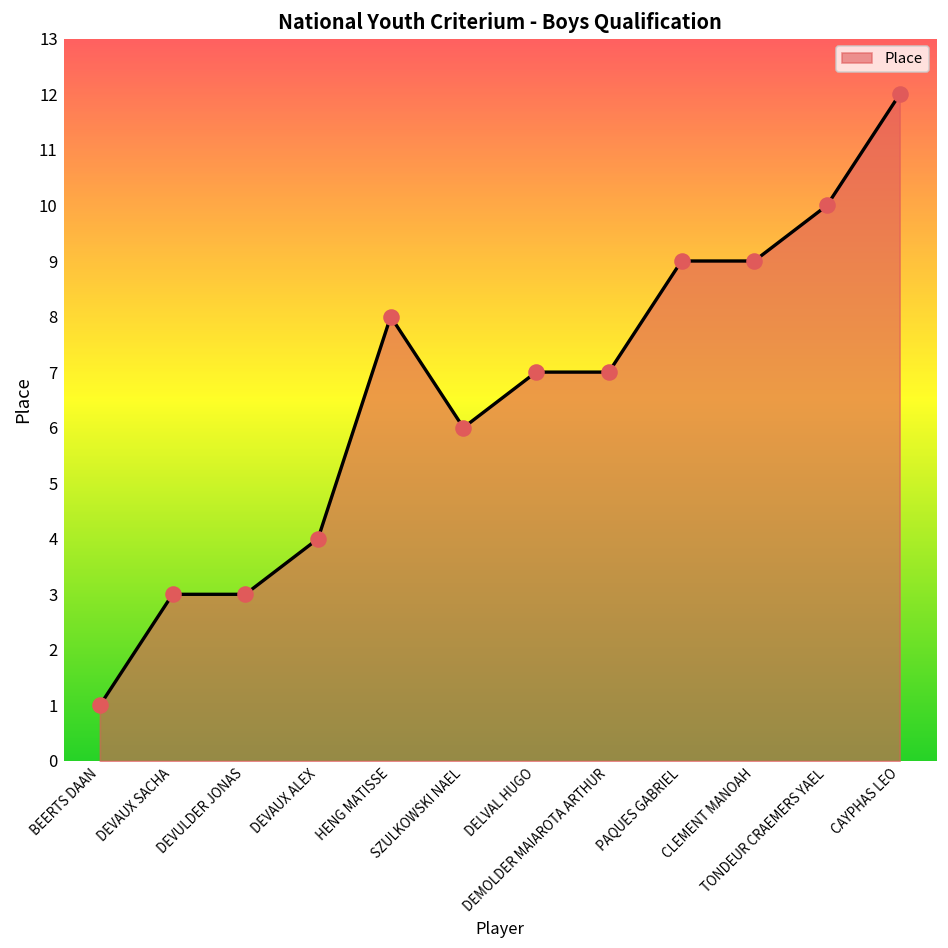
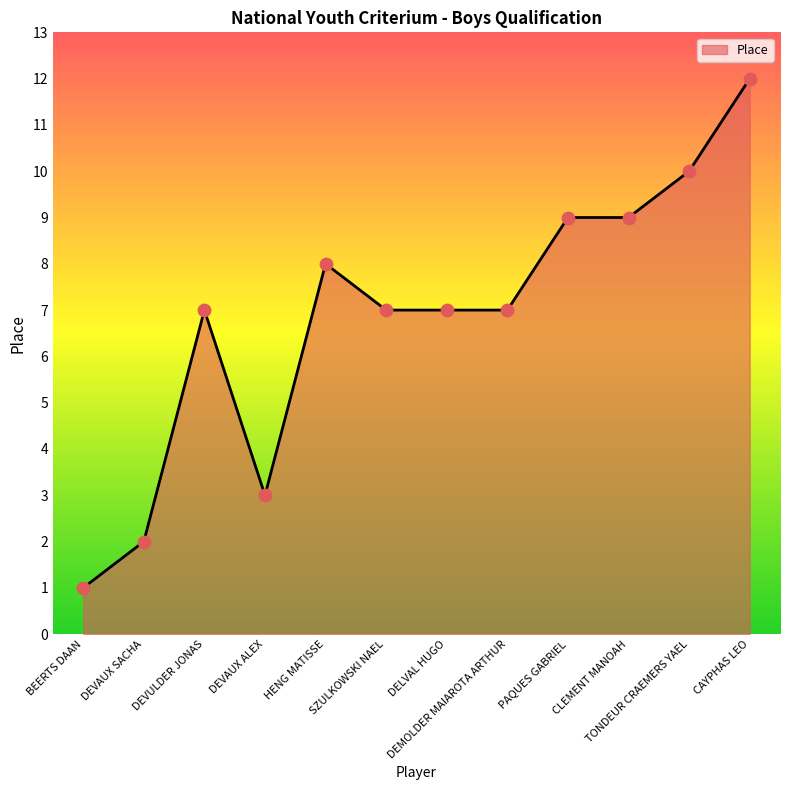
DEVAUX SACHA: 3 -> 2
DEVULDER JONAS: 3 -> 7
DEVAUX ALEX: 4 -> 3
SZULKOWSKI NAEL: 6 -> 7
